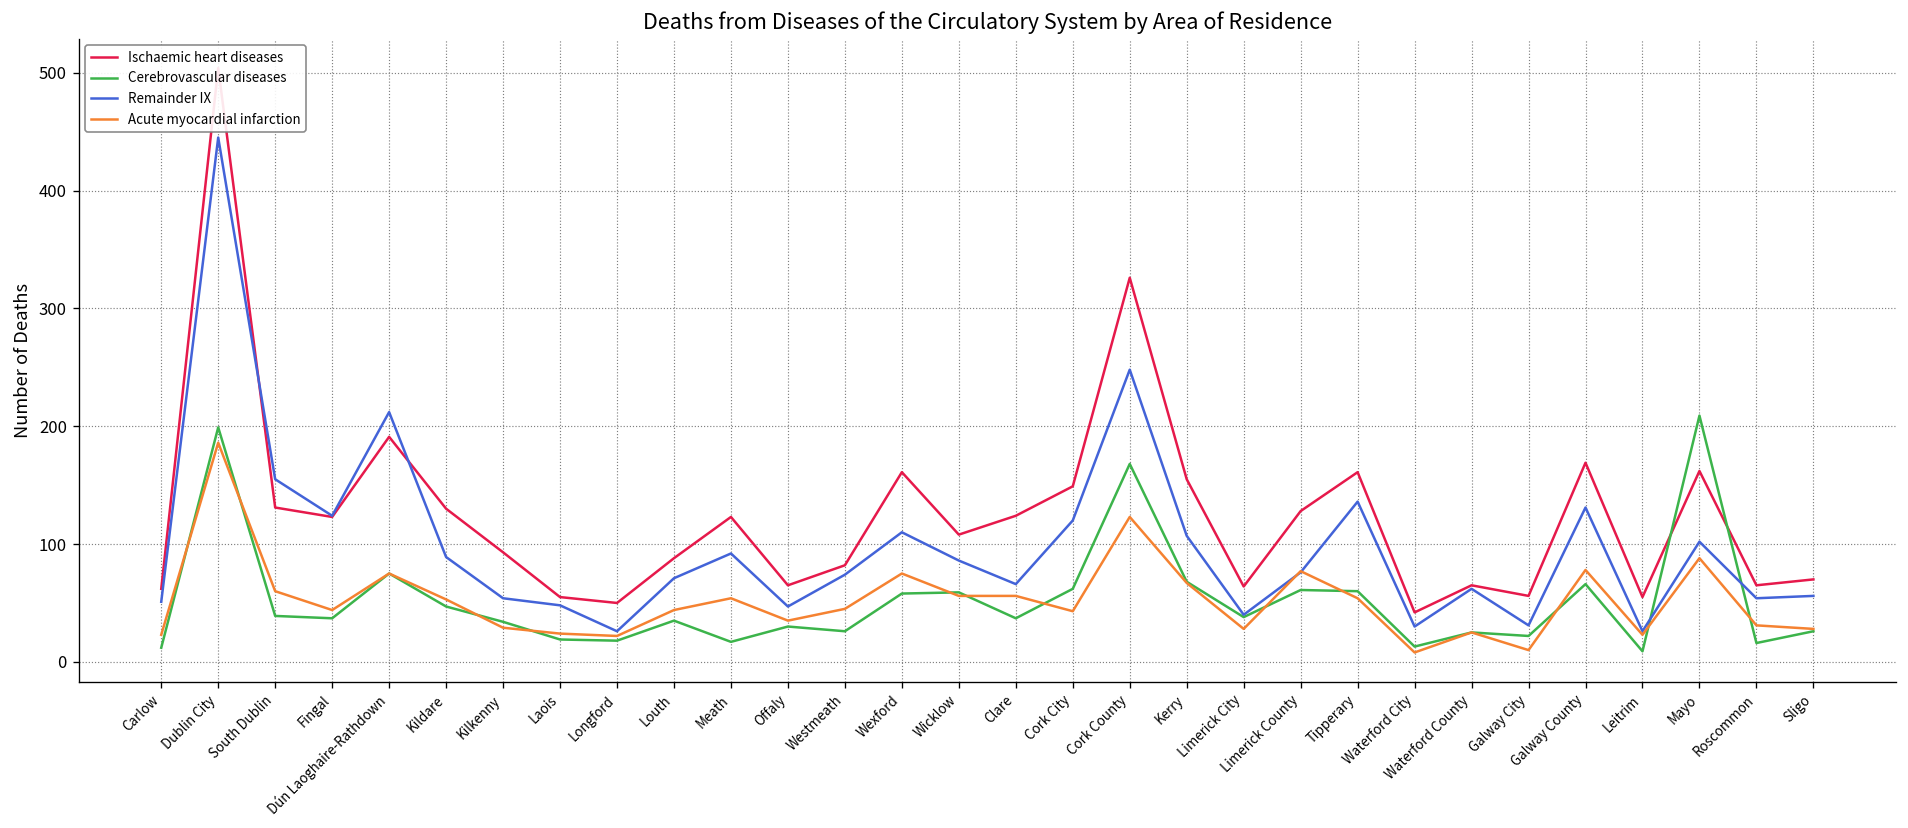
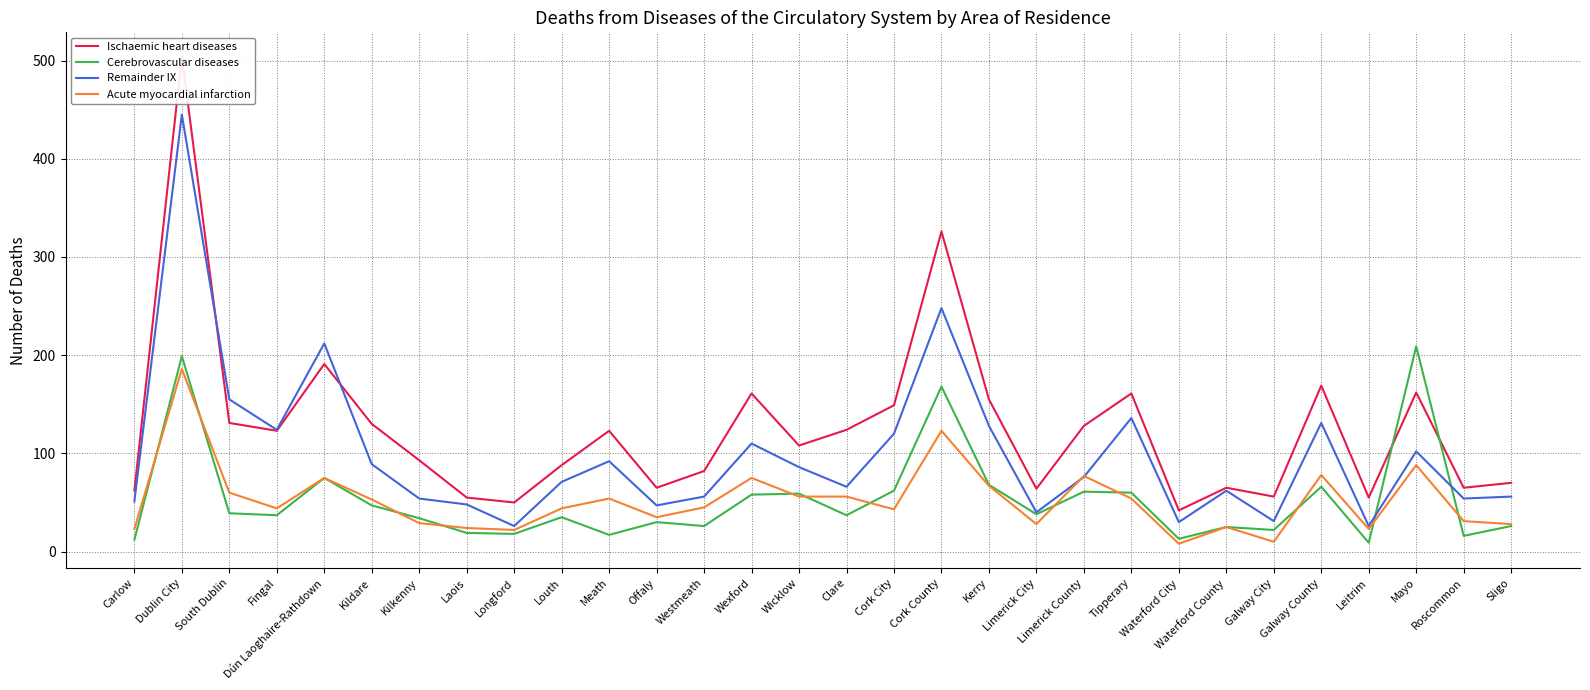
Remainder IX, Westmeath: 70 -> 60
Remainder IX, Kerry: 110 -> 130
